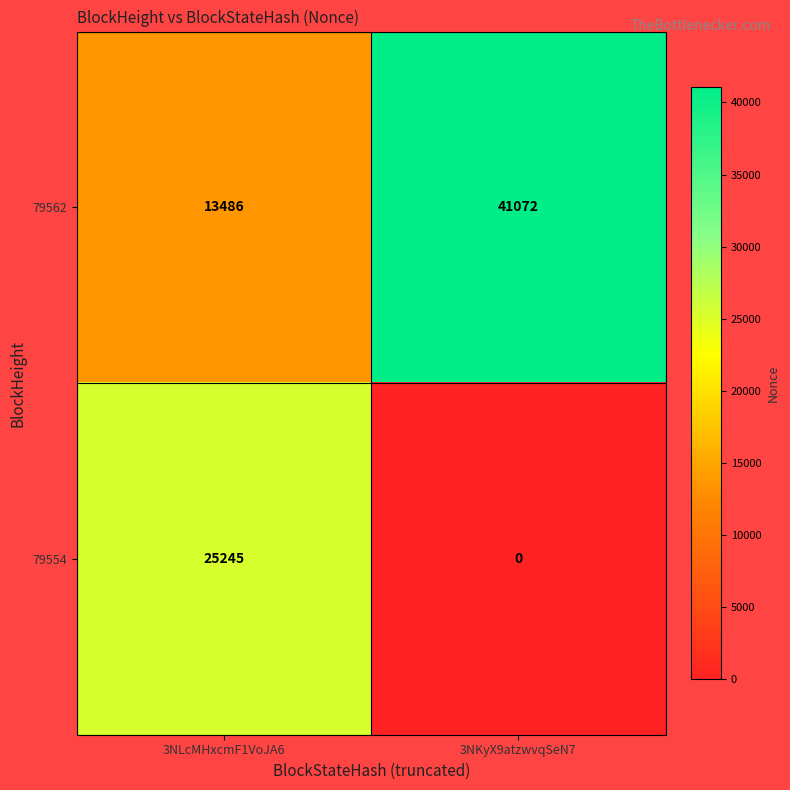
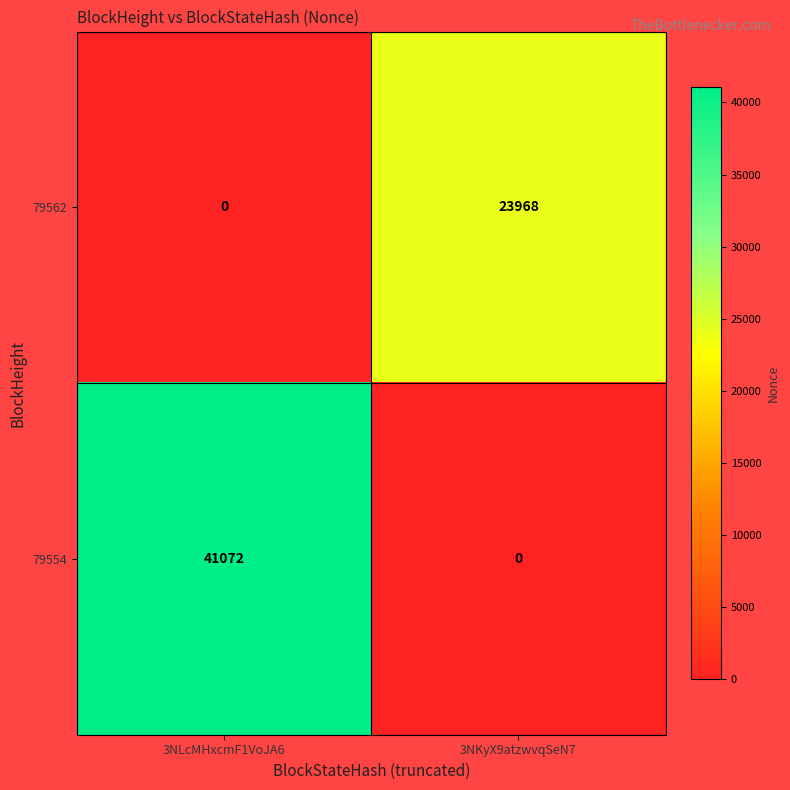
79562, 3NLcMHxcmF1VoJA6: 13486 -> 0
79562, 3NKyX9atzwvqSeN7: 41072 -> 23968
79554, 3NLcMHxcmF1VoJA6: 25245 -> 41072
